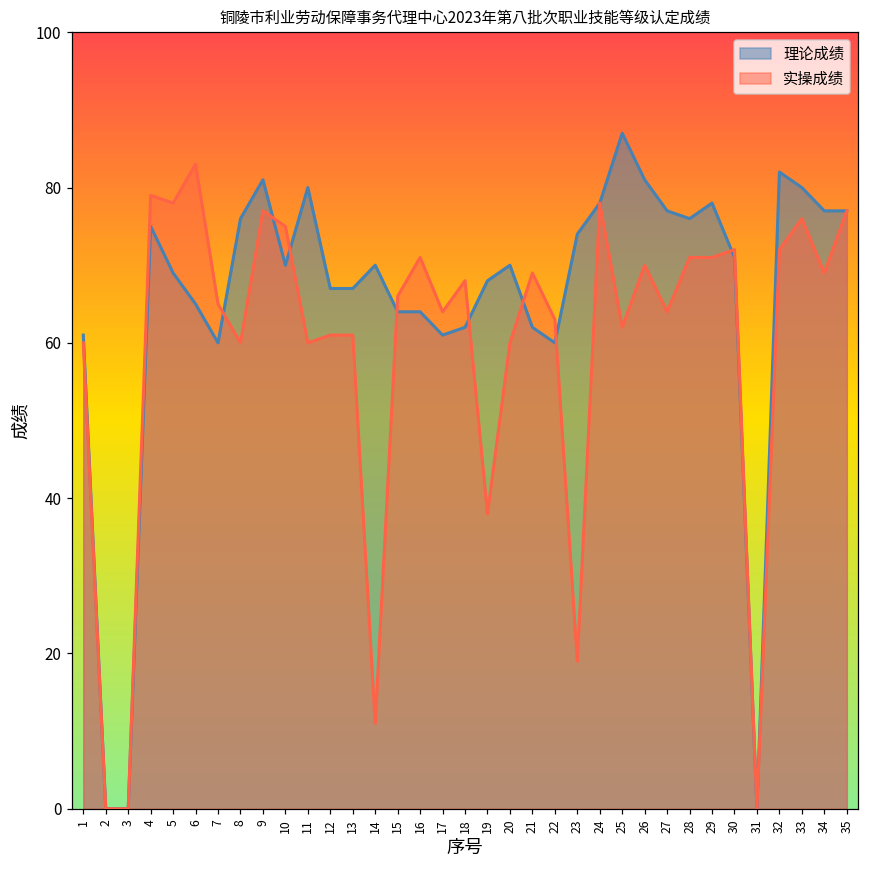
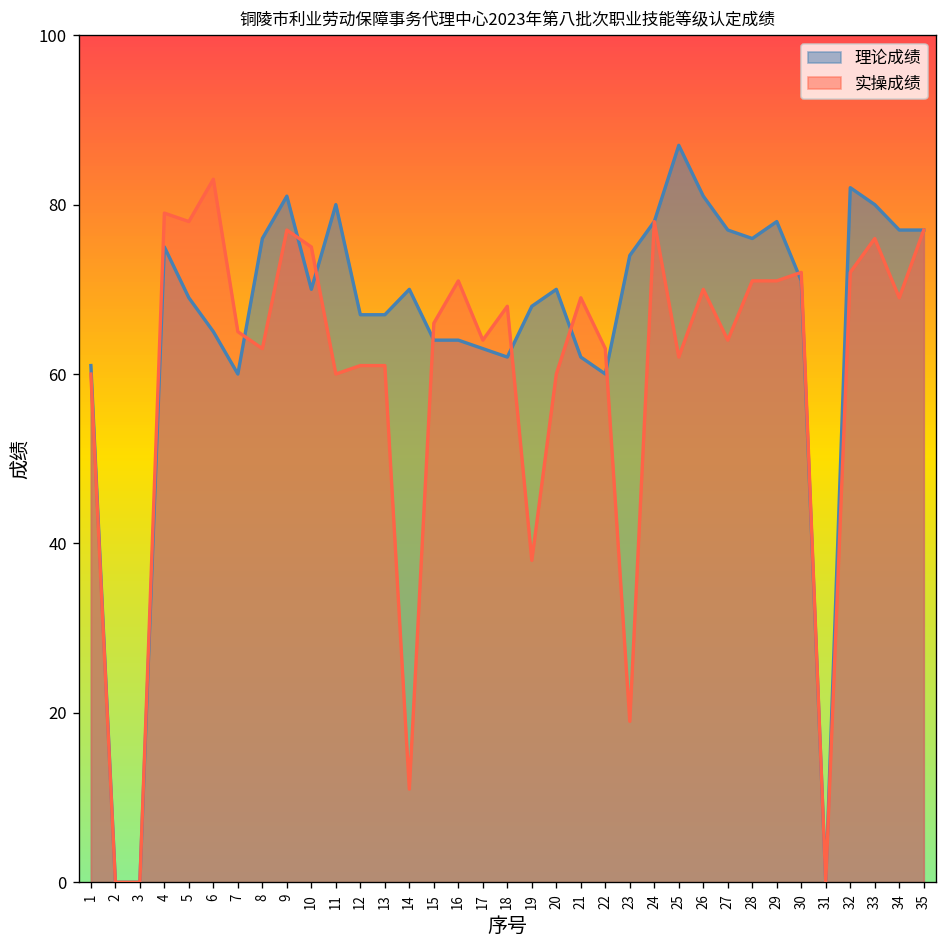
实操成绩, 8: 60 -> 63
理论成绩, 17: 61 -> 63
